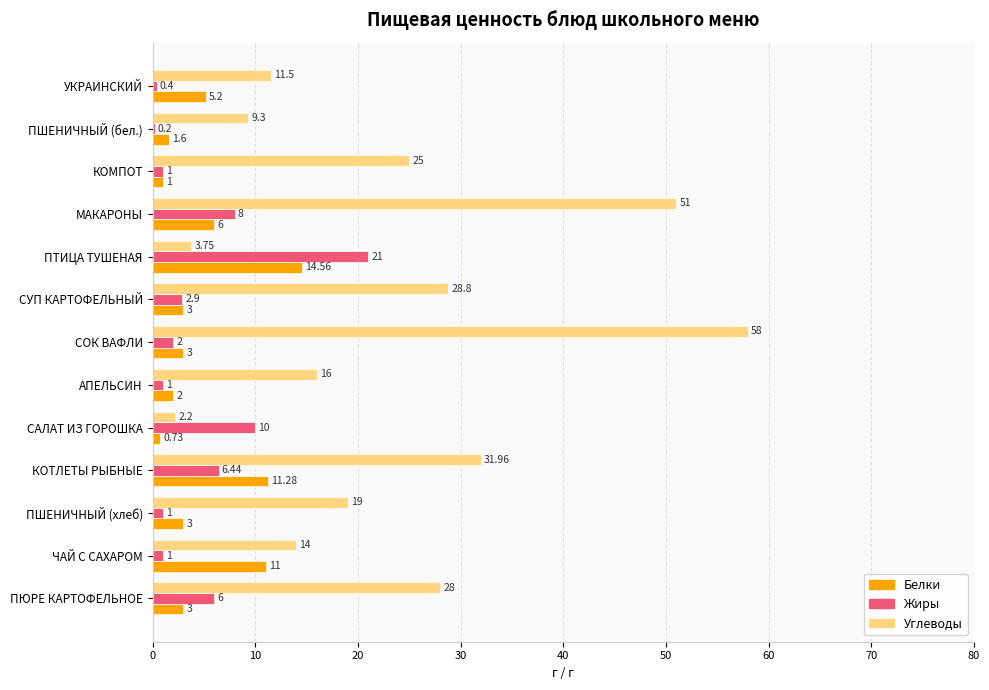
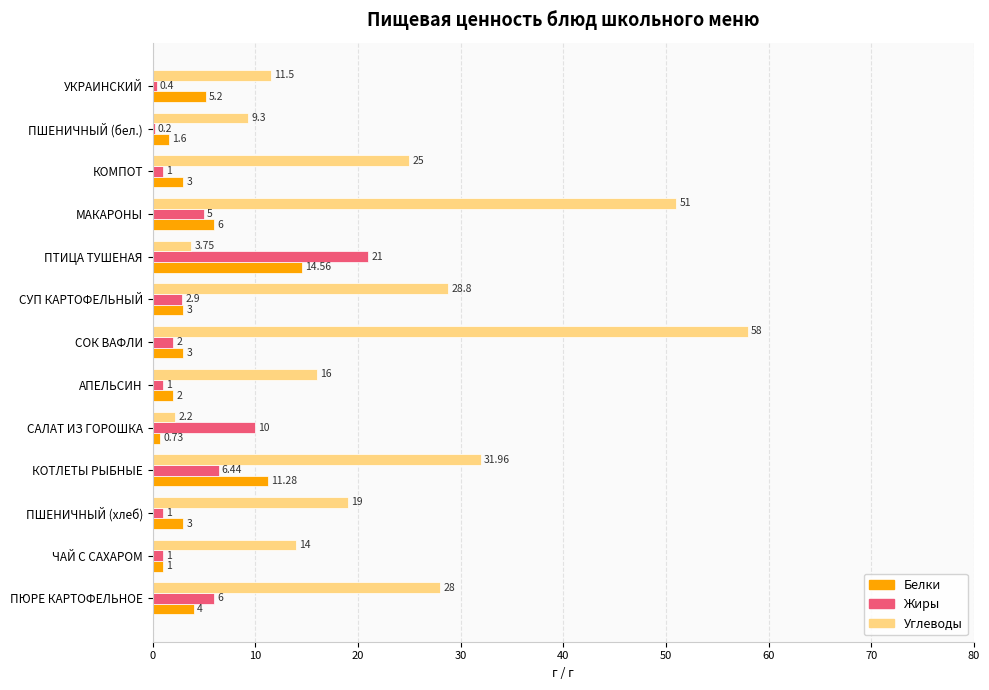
Белки, КОМПОТ: 1 -> 3
Жиры, МАКАРОНЫ: 8 -> 5
Белки, ЧАЙ С САХАРОМ: 11 -> 1
Белки, ПЮРЕ КАРТОФЕЛЬНОЕ: 3 -> 4
